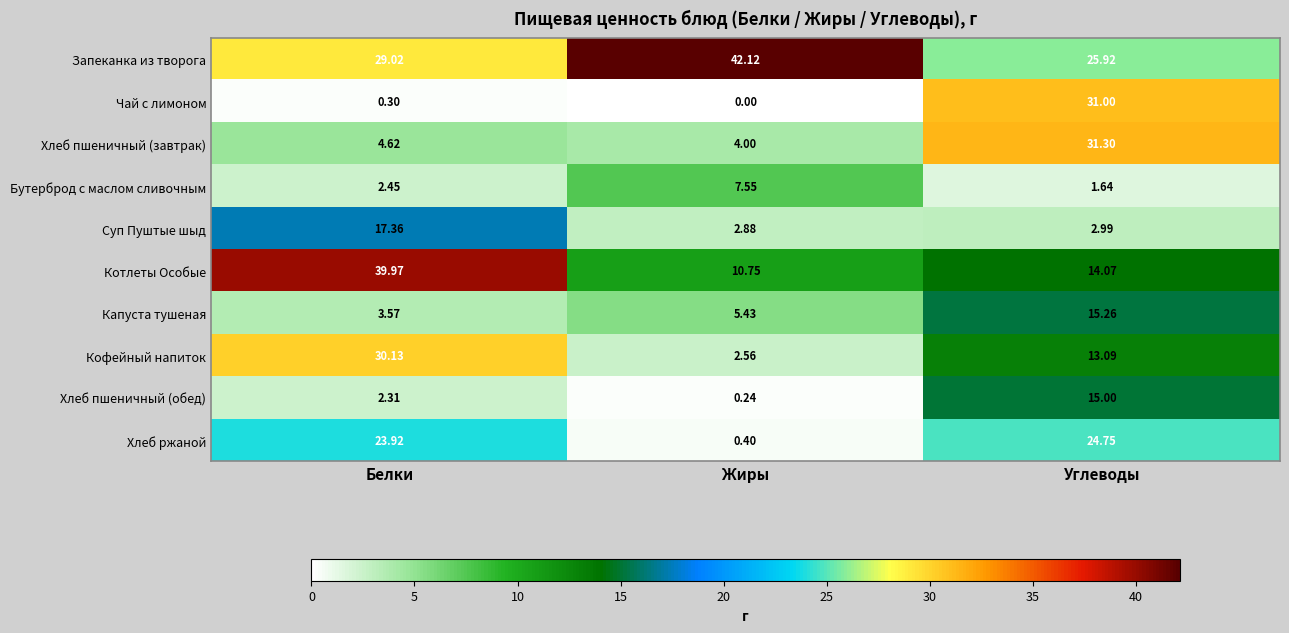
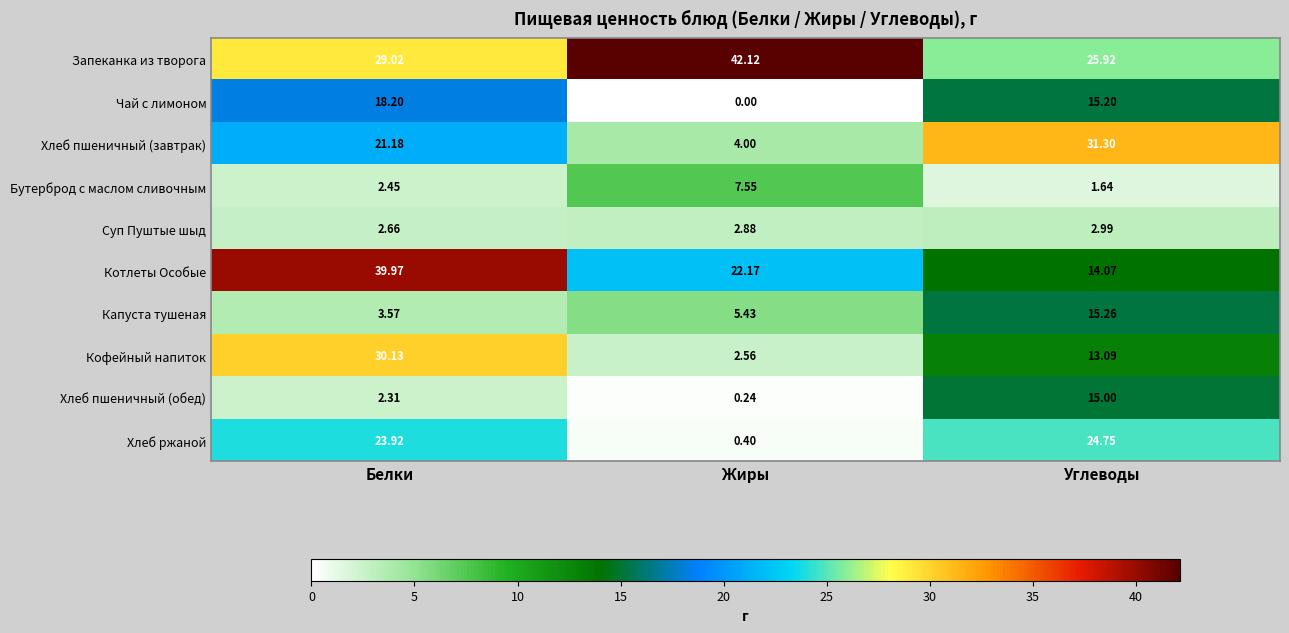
Чай с лимоном, Белки: 0.30 -> 18.20
Чай с лимоном, Углеводы: 31.00 -> 15.20
Хлеб пшеничный (завтрак), Белки: 4.62 -> 21.18
Суп Пуштые шыд, Белки: 17.36 -> 2.66
Котлеты Особые, Жиры: 10.75 -> 22.17
